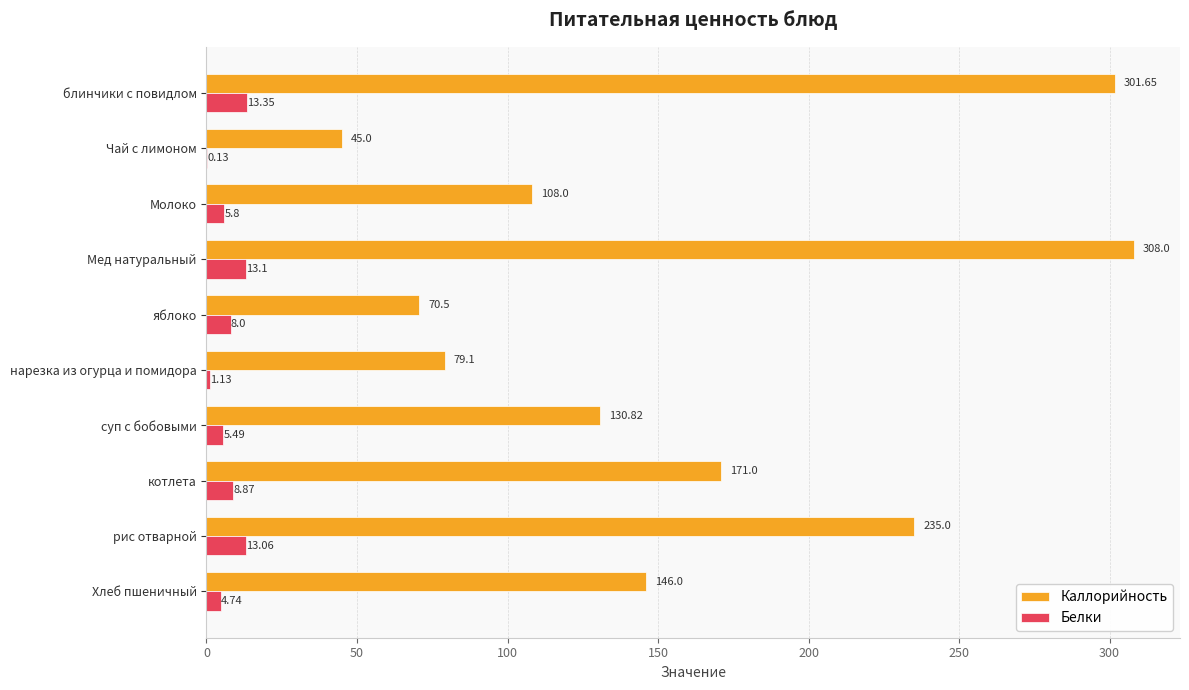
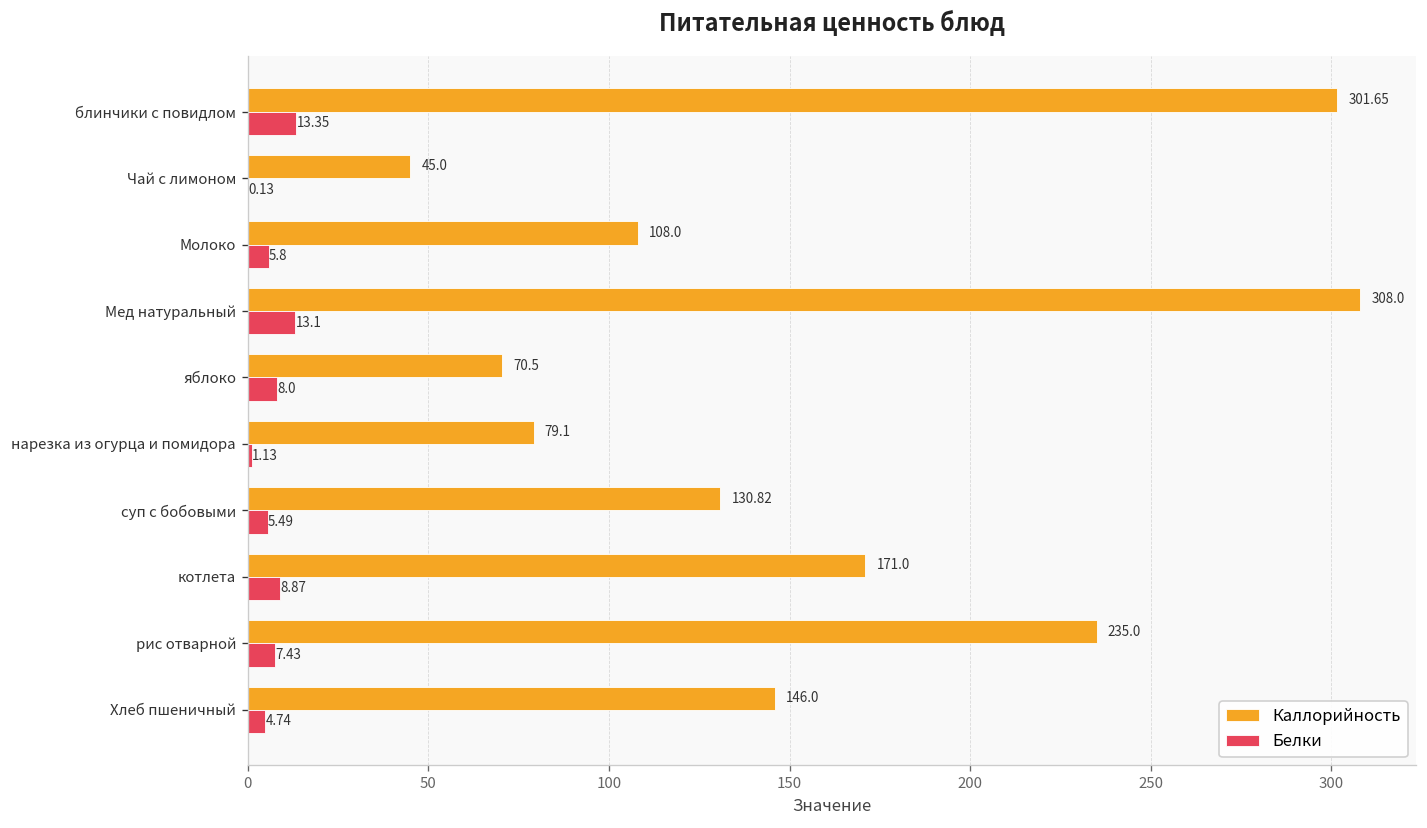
Белки, рис отварной: 13.06 -> 7.43
